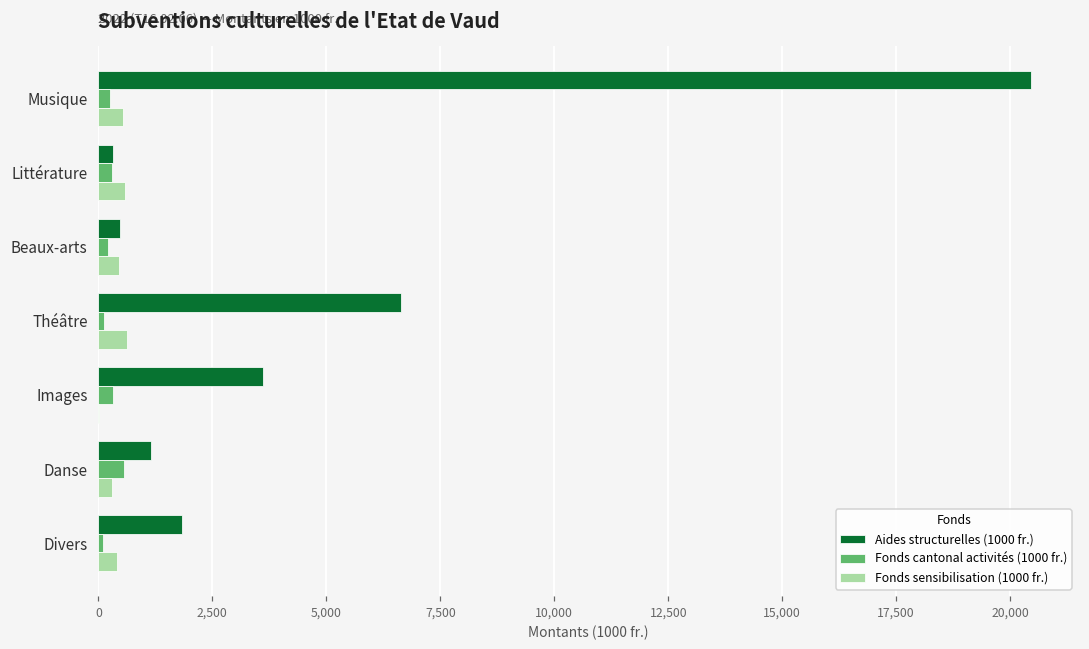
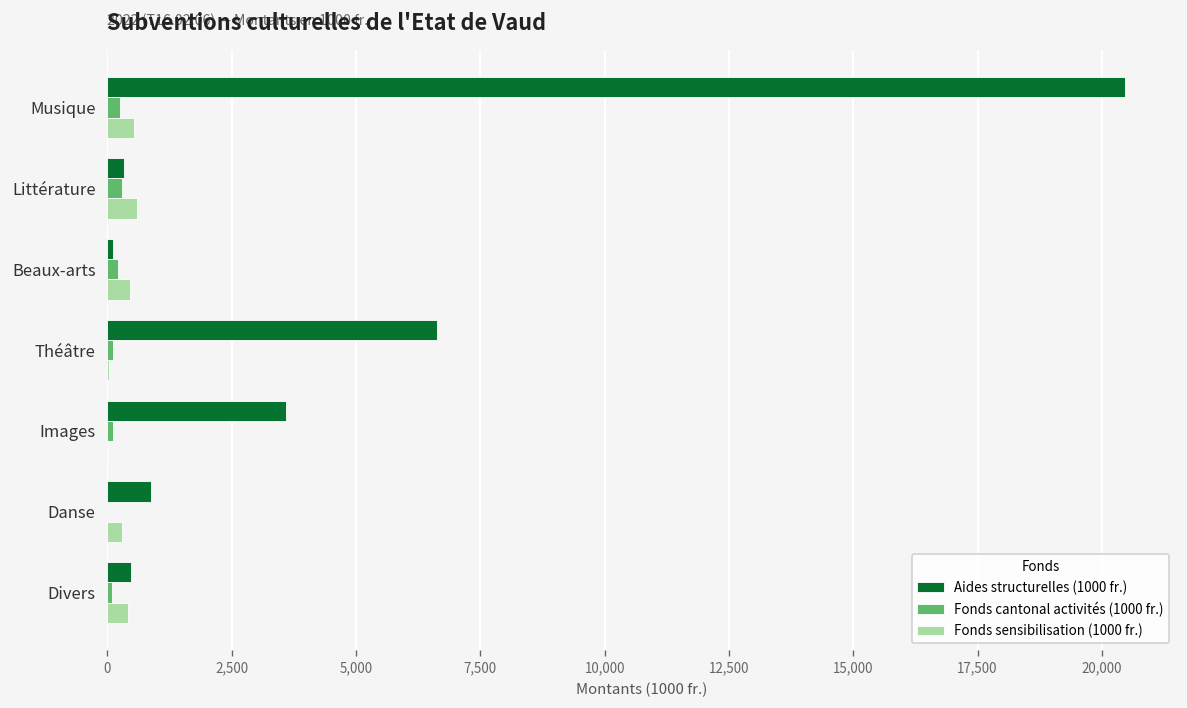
Aides structurelles (1000 fr.), Beaux-arts: 500 -> 100
Fonds sensibilisation (1000 fr.), Théâtre: 600 -> 0
Fonds cantonal activités (1000 fr.), Images: 300 -> 100
Aides structurelles (1000 fr.), Danse: 1,200 -> 900
Fonds cantonal activités (1000 fr.), Danse: 600 -> 0
Aides structurelles (1000 fr.), Divers: 1,800 -> 500
